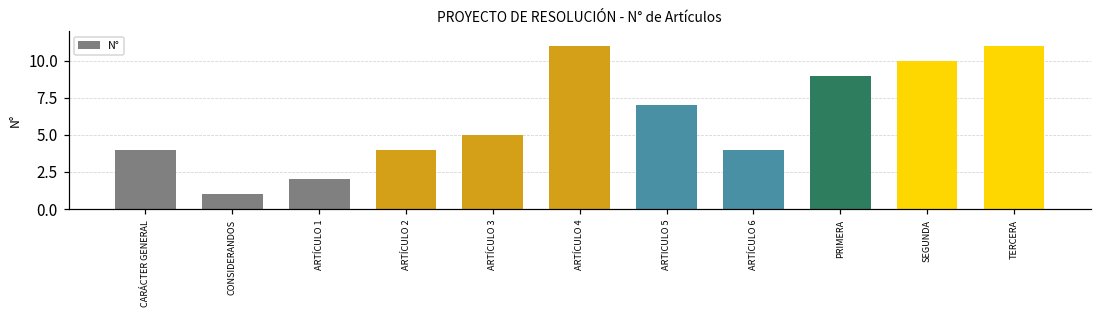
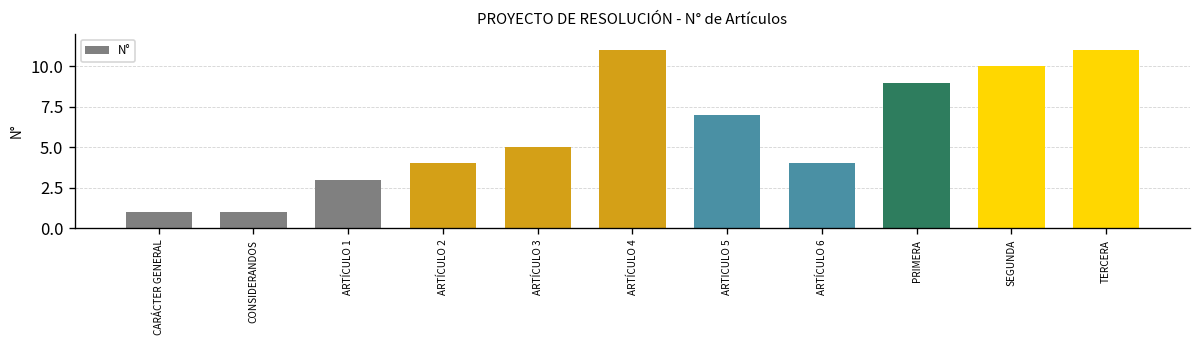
CARÁCTER GENERAL: 4 -> 1
ARTÍCULO 1: 2 -> 3
